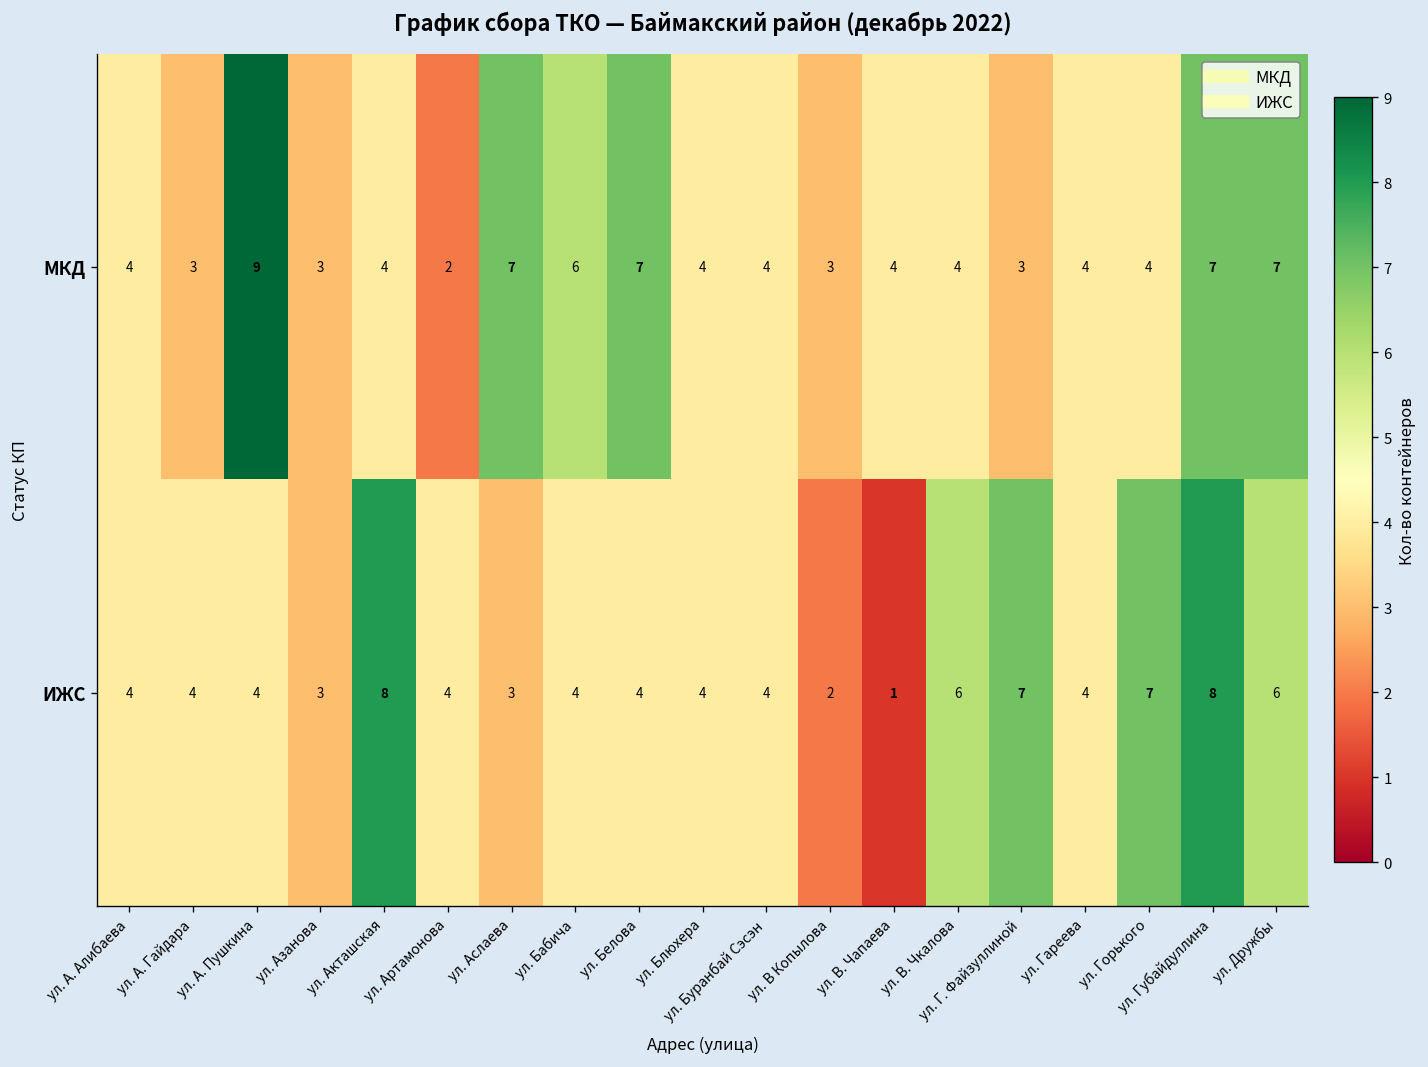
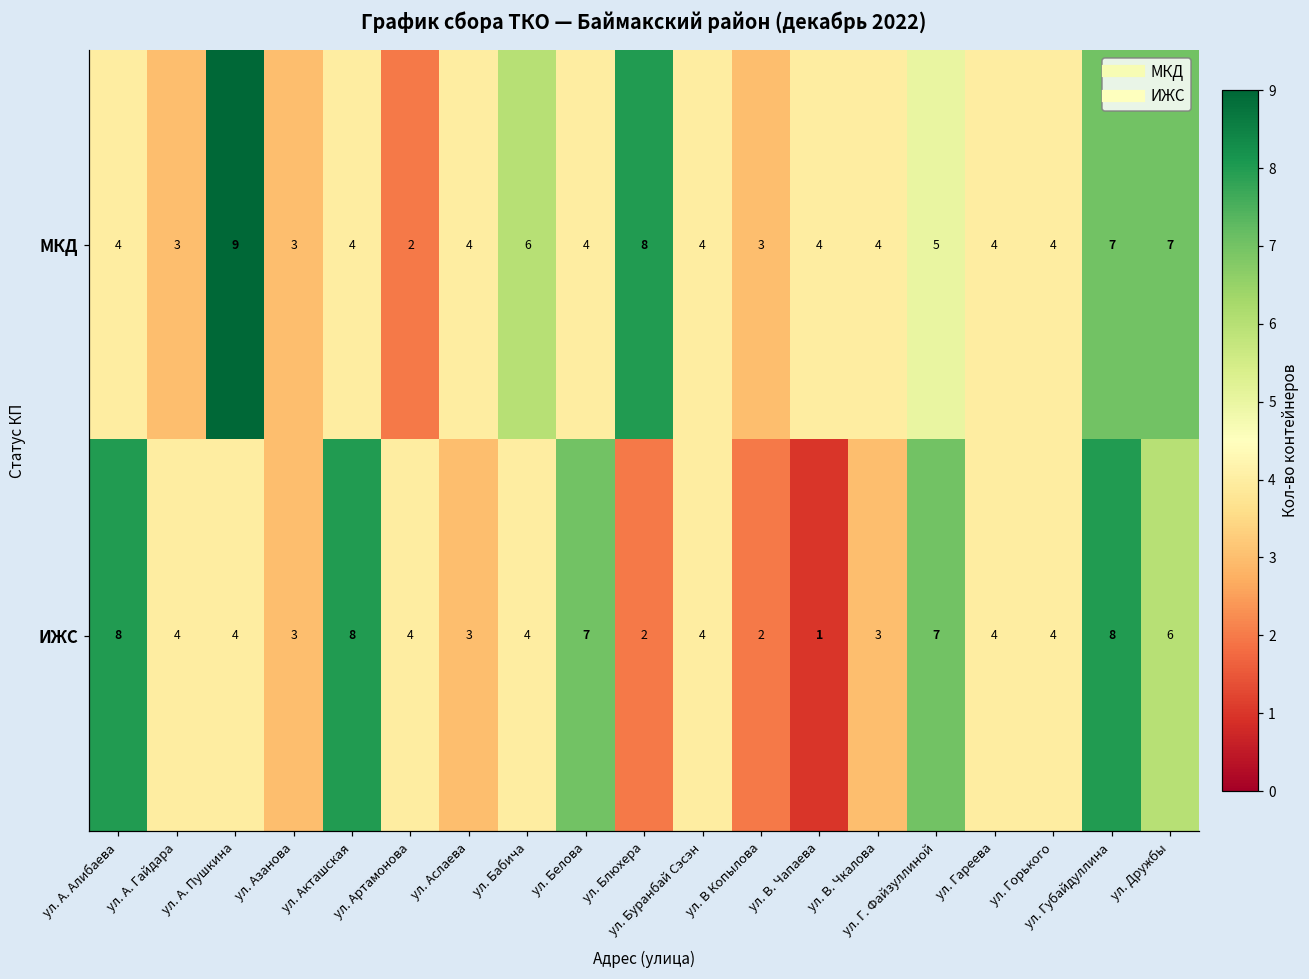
МКД, ул. Аслаева: 7 -> 4
МКД, ул. Белова: 7 -> 4
МКД, ул. Блюхера: 4 -> 8
МКД, ул. Г. Файзуллиной: 3 -> 5
ИЖС, ул. А. Алибаева: 4 -> 8
ИЖС, ул. Белова: 4 -> 7
ИЖС, ул. Блюхера: 4 -> 2
ИЖС, ул. В. Чкалова: 6 -> 3
ИЖС, ул. Горького: 7 -> 4
